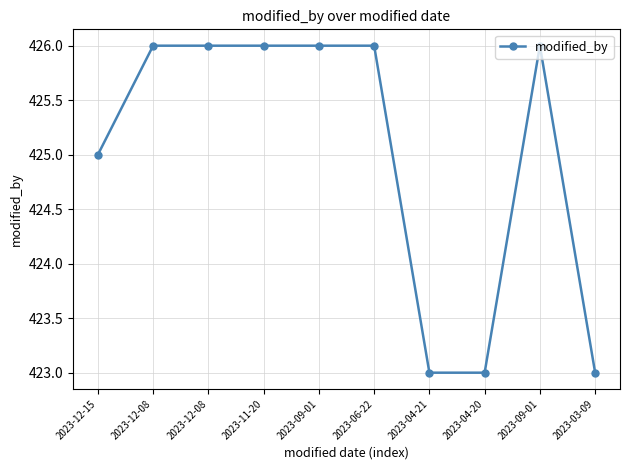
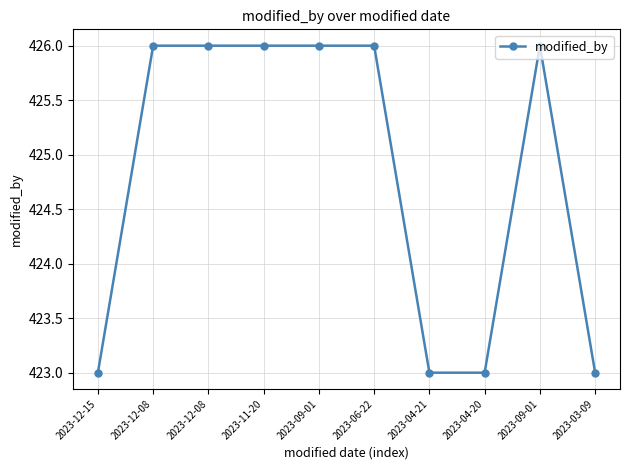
2023-12-15: 425 -> 423
